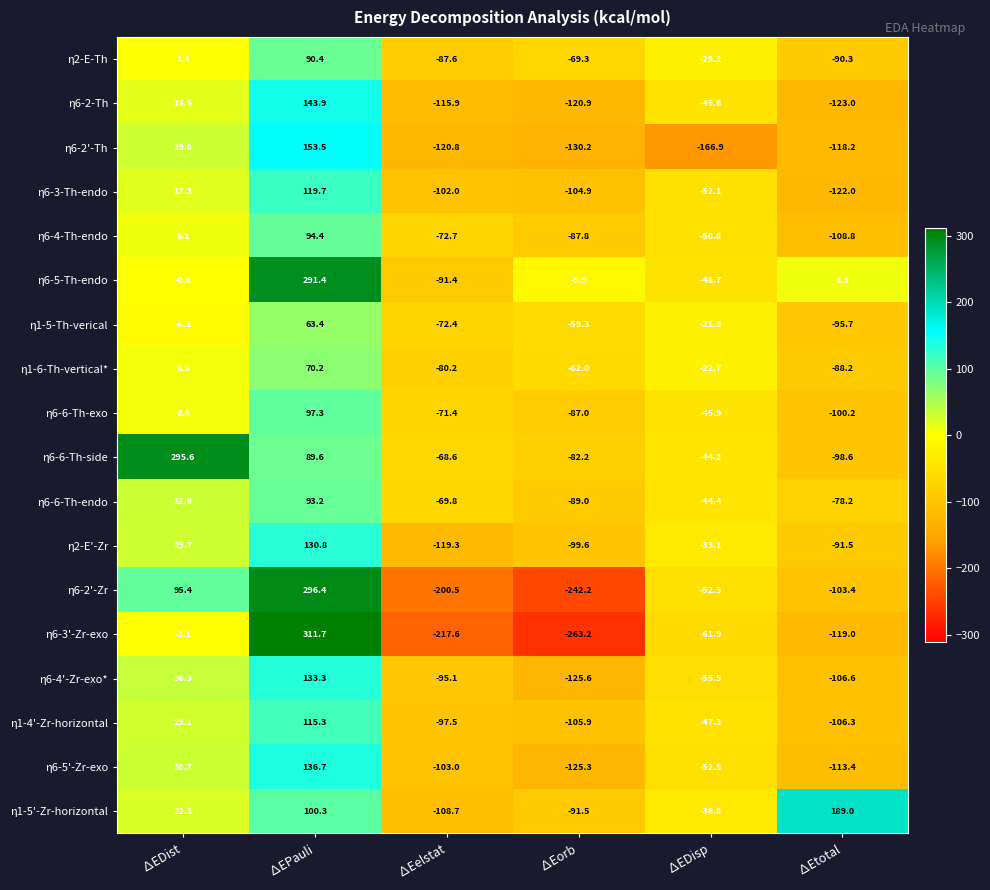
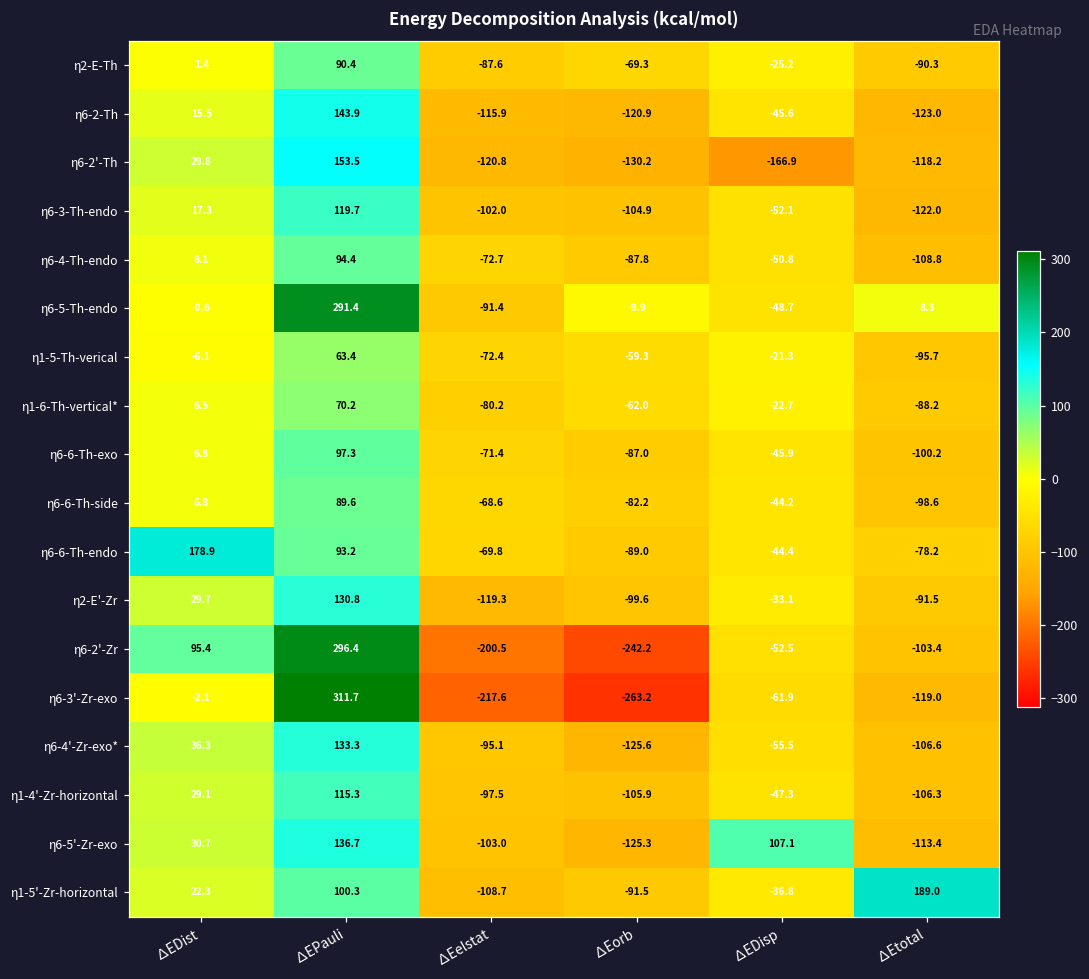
η6-6-Th-side, ∆EDist: 295.6 -> 6.8
η6-6-Th-endo, ∆EDist: 31.8 -> 178.9
η6-5'-Zr-exo, ∆EDisp: -52.5 -> 107.1
